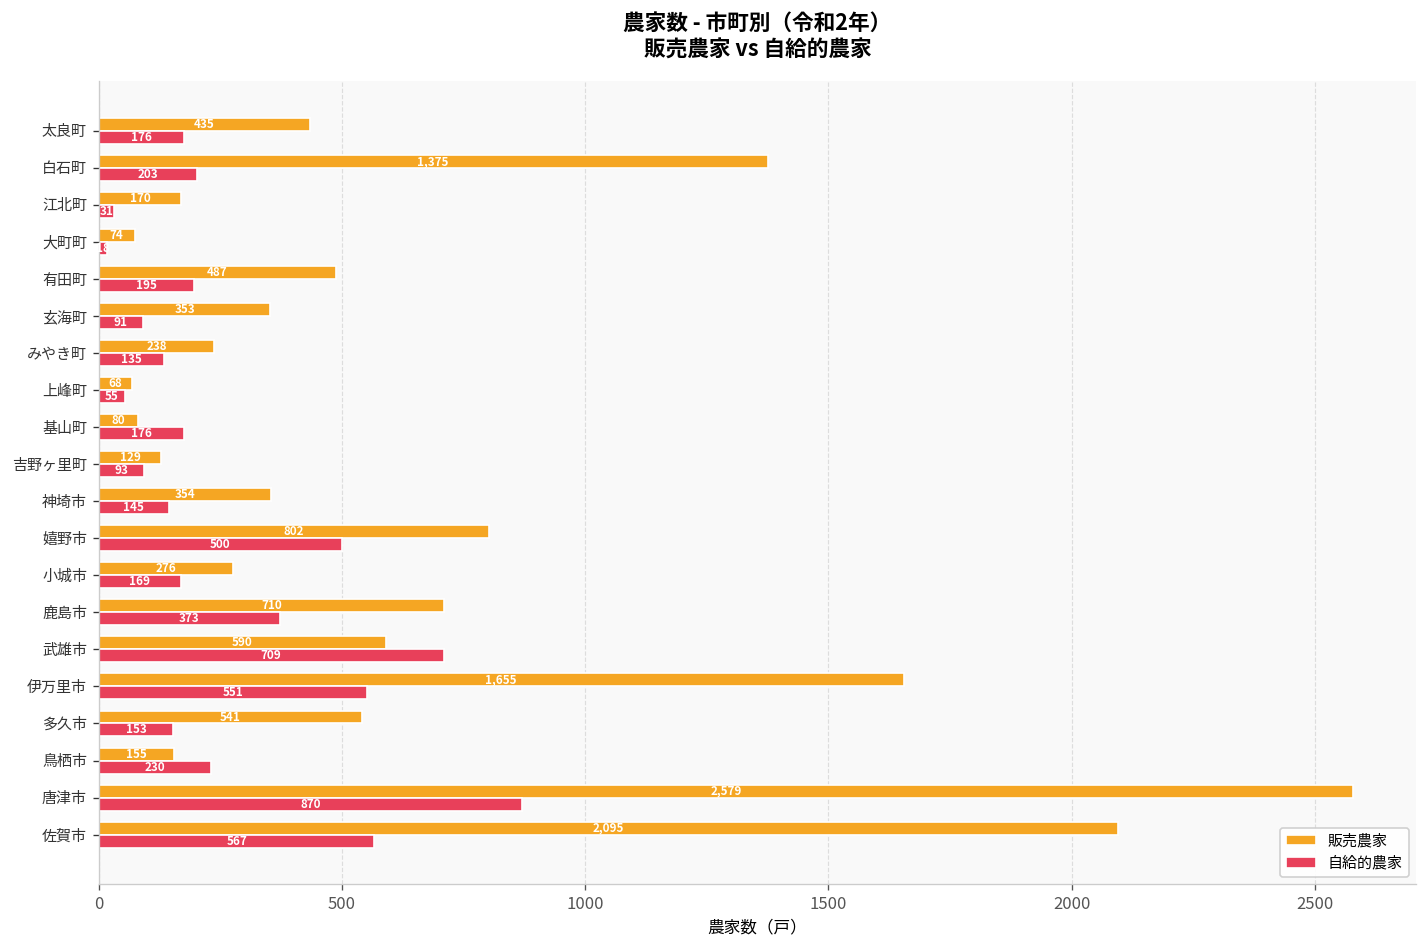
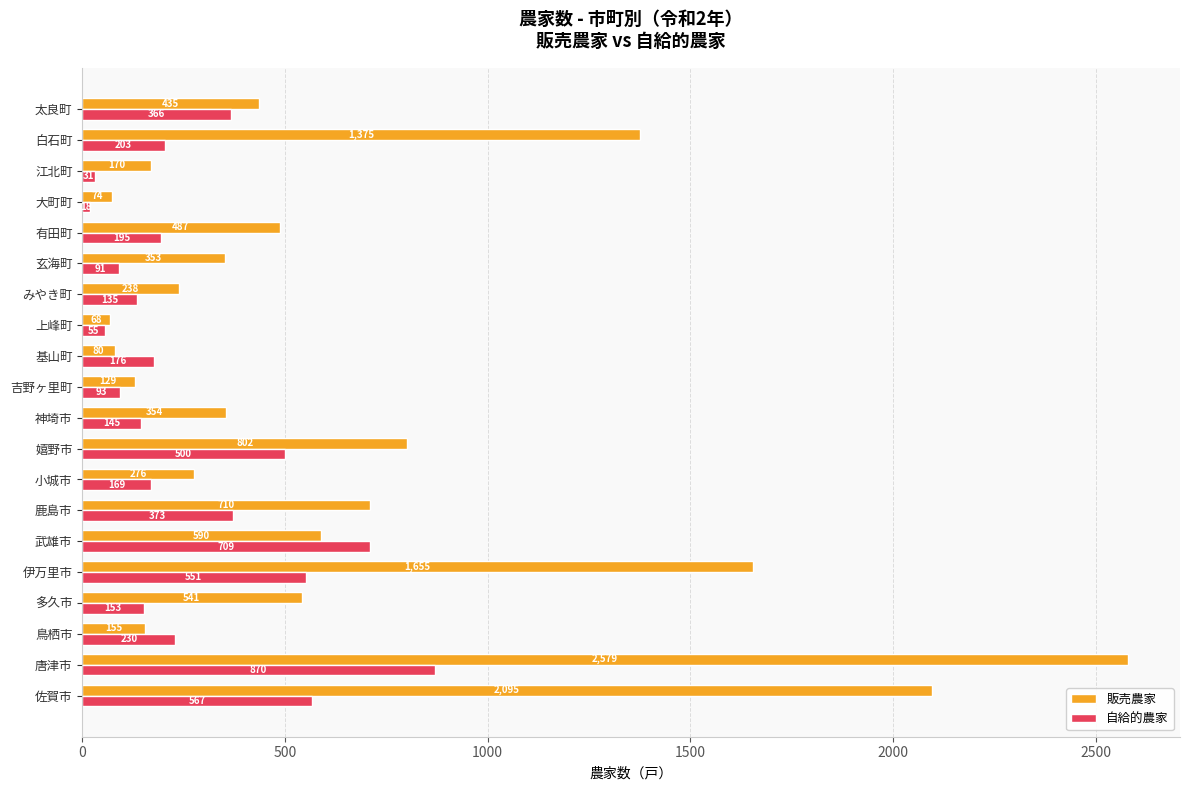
自給的農家, 太良町: 176 -> 366
